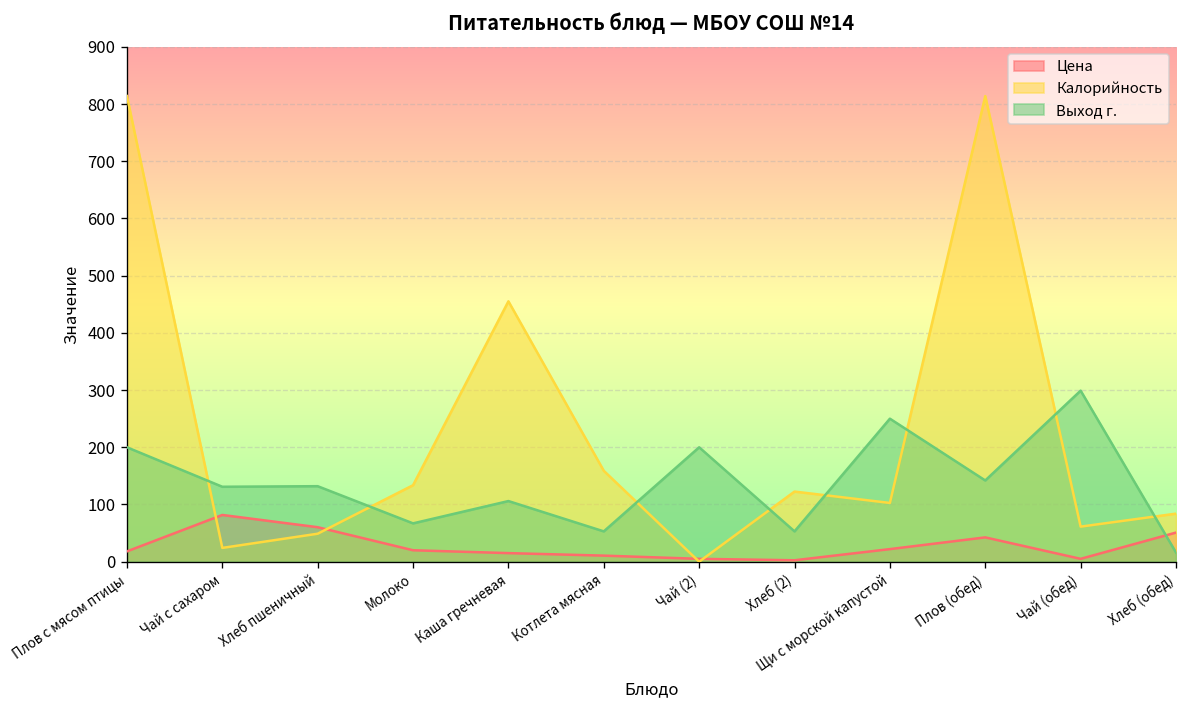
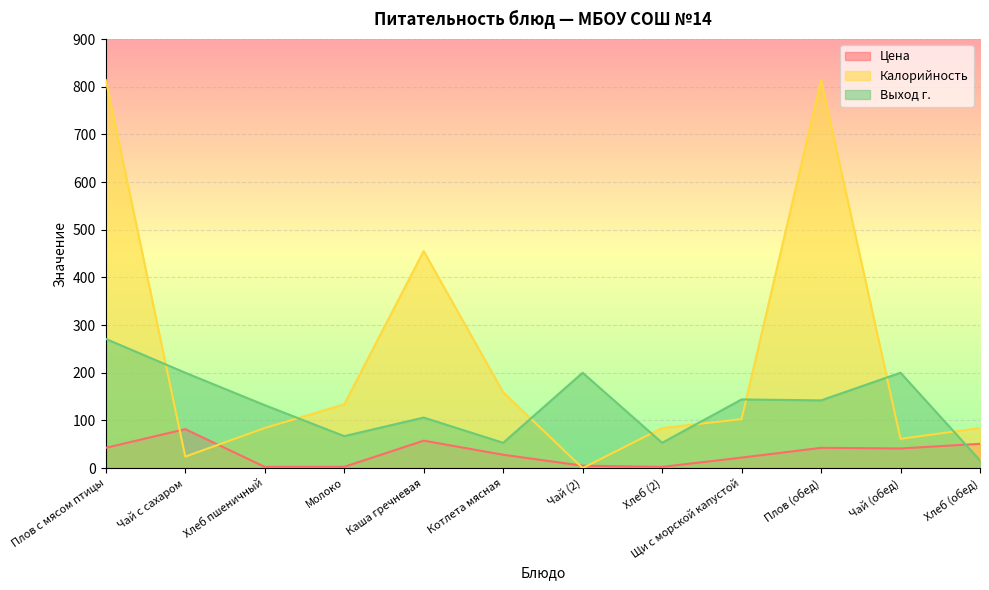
Цена, Плов с мясом птицы: 20 -> 40
Выход г., Плов с мясом птицы: 200 -> 270
Выход г., Чай с сахаром: 130 -> 200
Цена, Хлеб пшеничный: 60 -> 0
Калорийность, Хлеб пшеничный: 50 -> 80
Цена, Молоко: 20 -> 0
Цена, Каша гречневая: 20 -> 60
Цена, Котлета мясная: 10 -> 30
Калорийность, Хлеб (2): 120 -> 80
Выход г., Щи с морской капустой: 250 -> 140
Цена, Чай (обед): 10 -> 40
Выход г., Чай (обед): 300 -> 200
